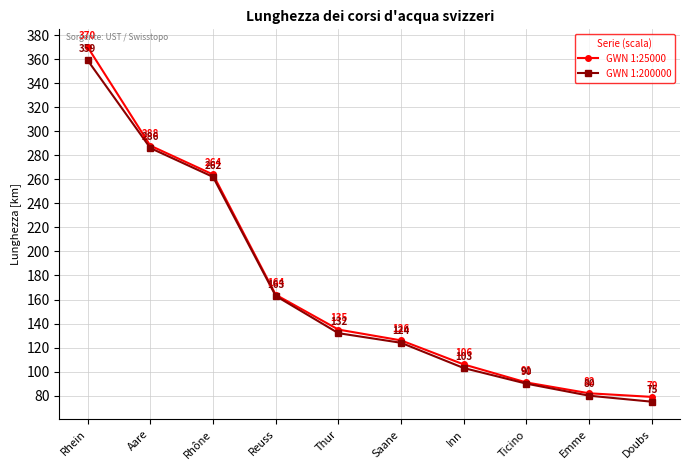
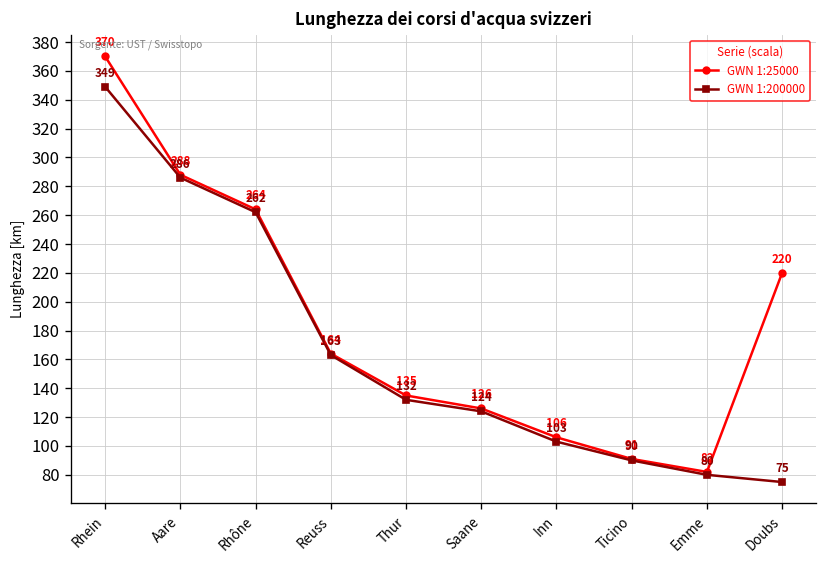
GWN 1:200000, Rhein: 359 -> 349
GWN 1:25000, Doubs: 79 -> 220
